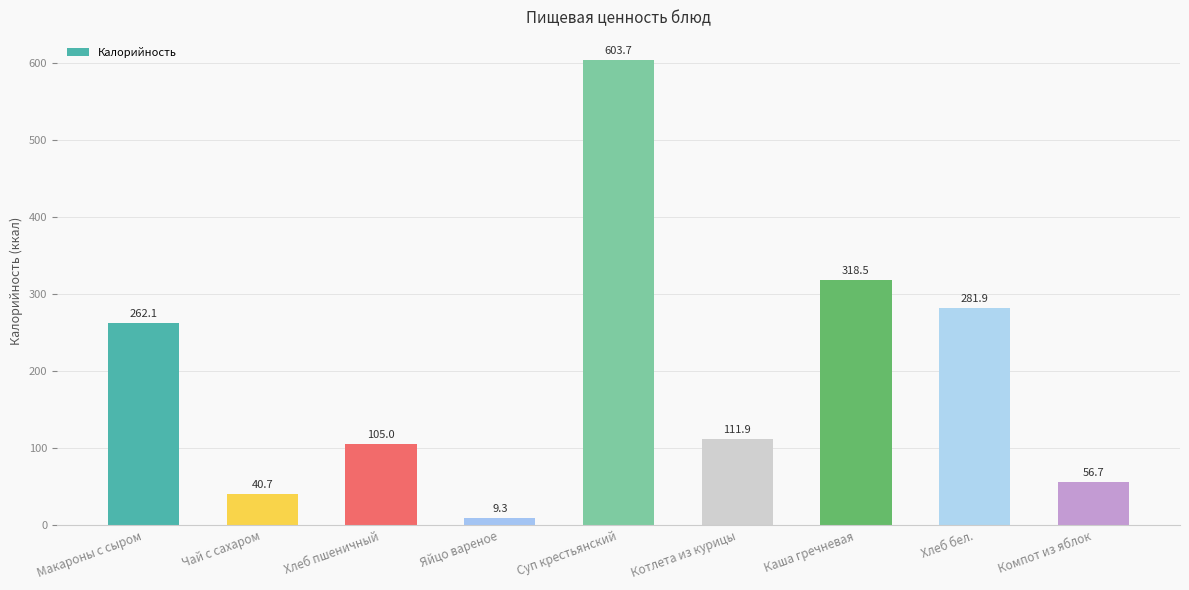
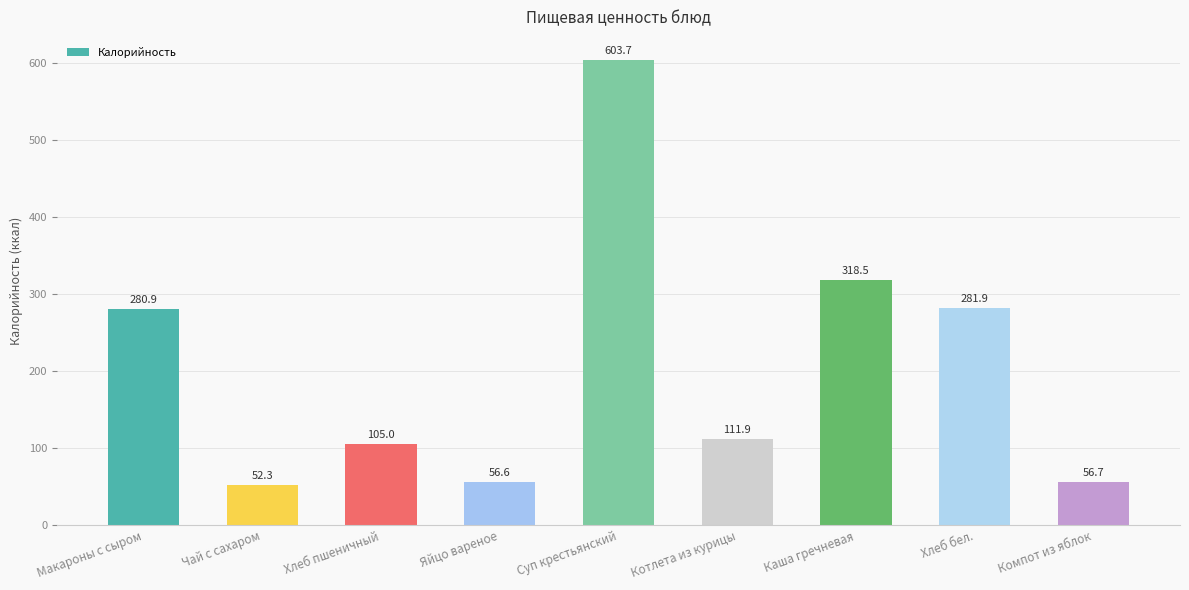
Макароны с сыром: 262.1 -> 280.9
Чай с сахаром: 40.7 -> 52.3
Яйцо вареное: 9.3 -> 56.6
